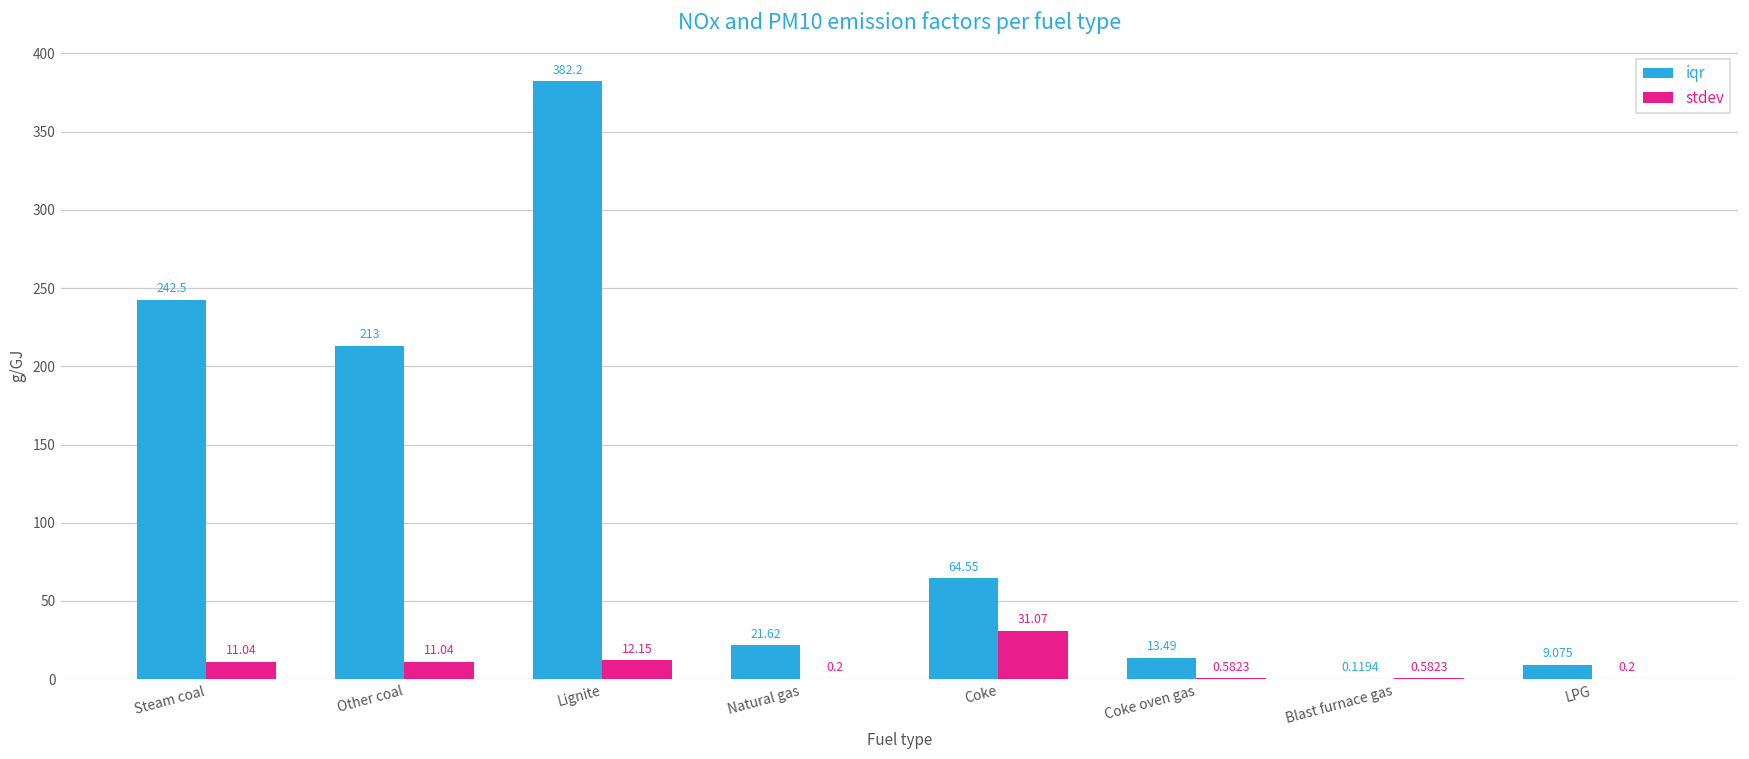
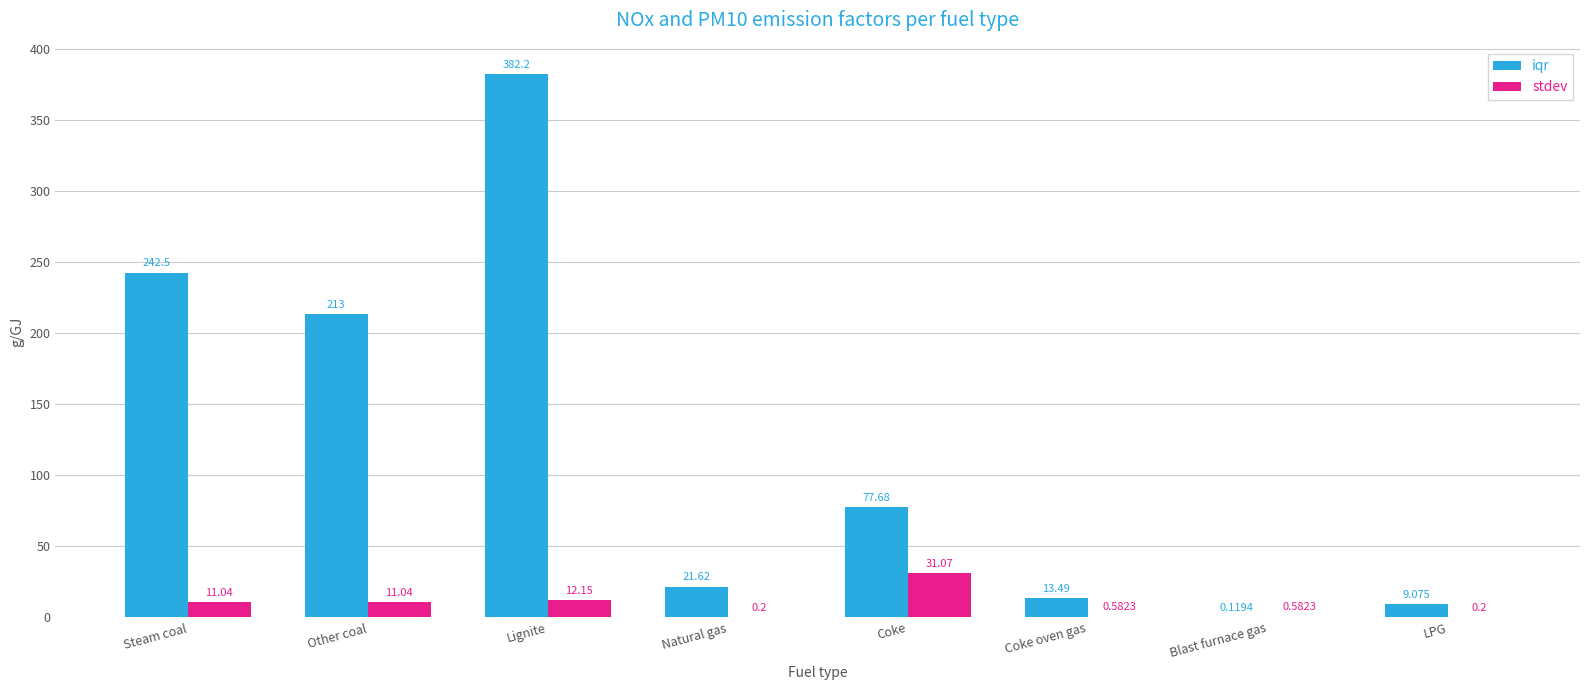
iqr, Coke: 64.55 -> 77.68
